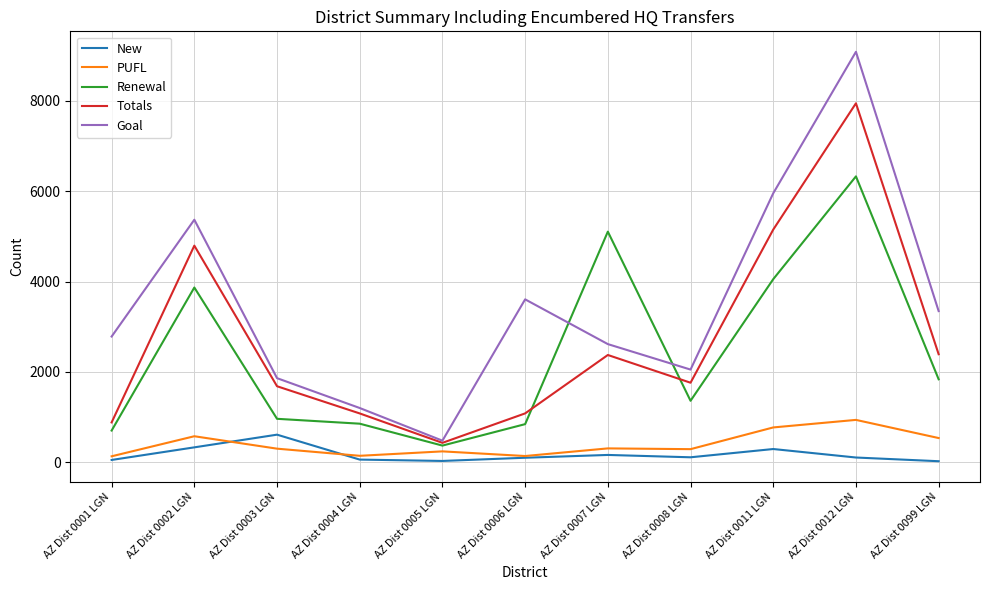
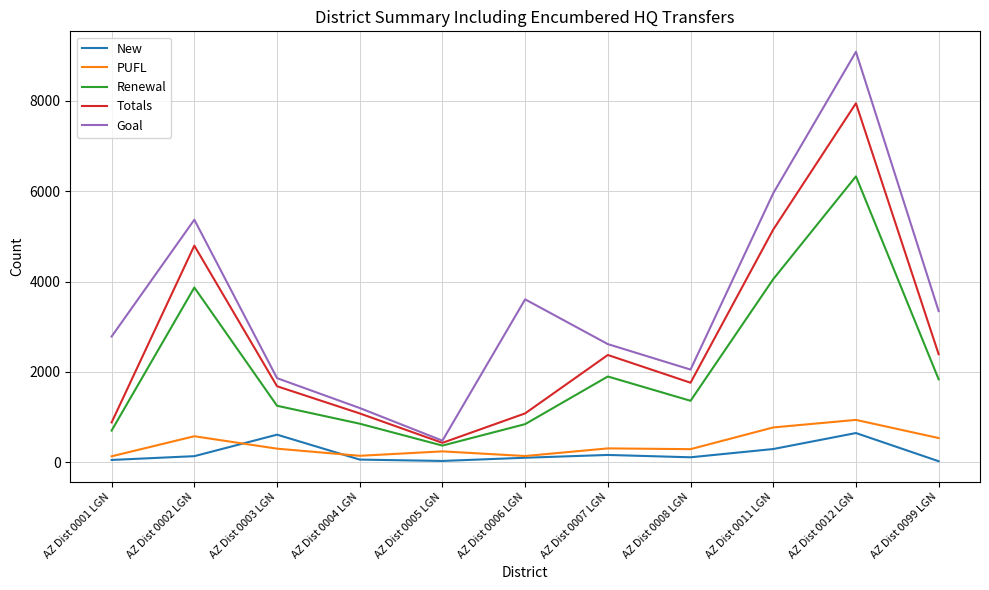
New, AZ Dist 0002 LGN: 300 -> 100
Renewal, AZ Dist 0003 LGN: 1000 -> 1200
Renewal, AZ Dist 0007 LGN: 5100 -> 1900
New, AZ Dist 0012 LGN: 100 -> 600
